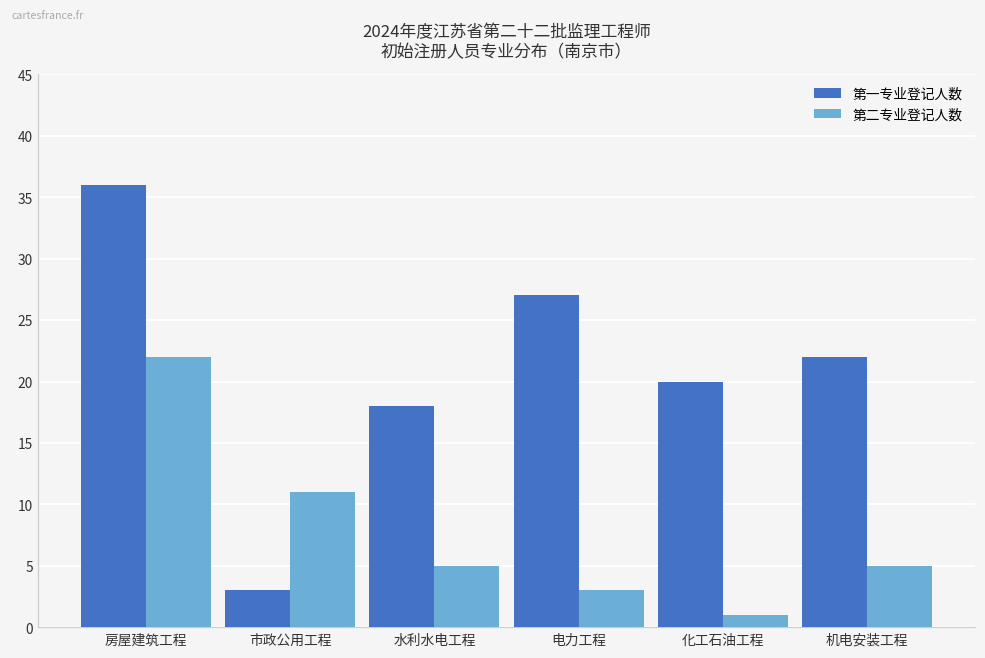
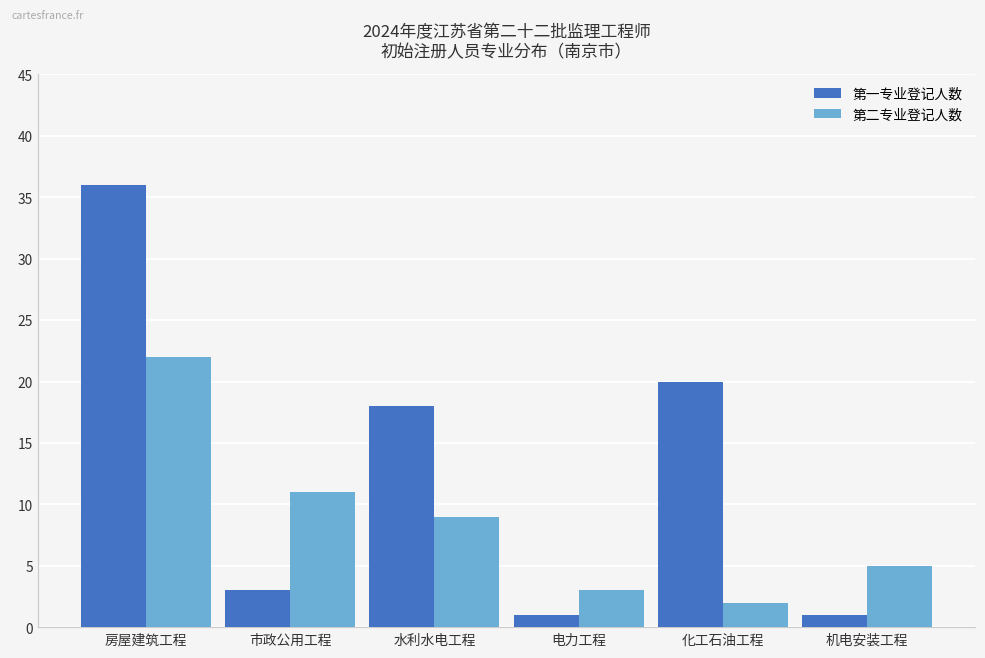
第二专业登记人数, 水利水电工程: 5 -> 9
第一专业登记人数, 电力工程: 27 -> 1
第二专业登记人数, 化工石油工程: 1 -> 2
第一专业登记人数, 机电安装工程: 22 -> 1
